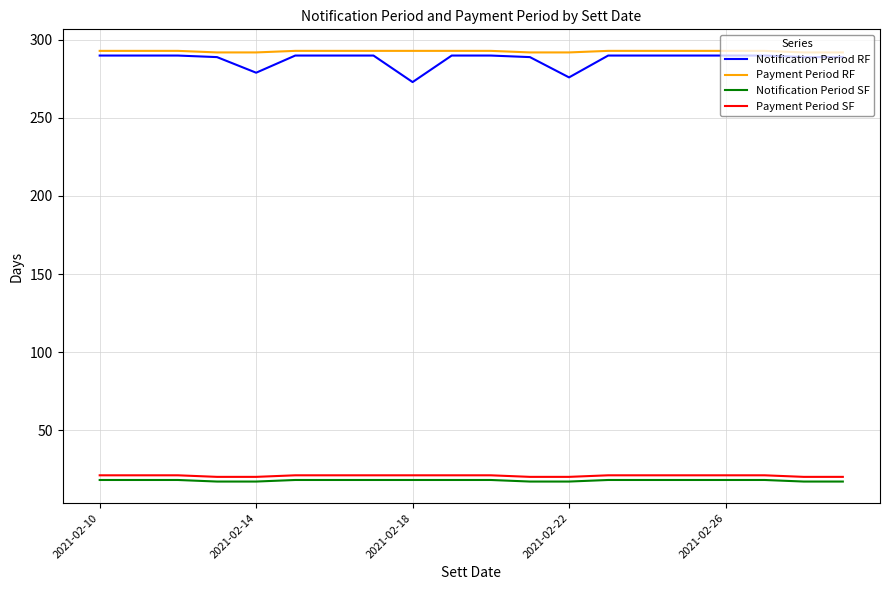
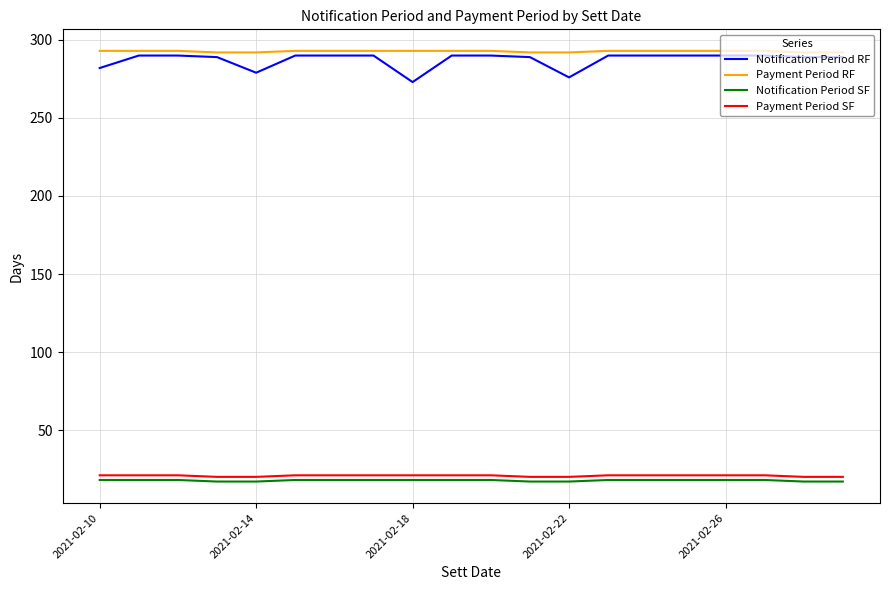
Notification Period RF, 2021-02-10: 290 -> 282
